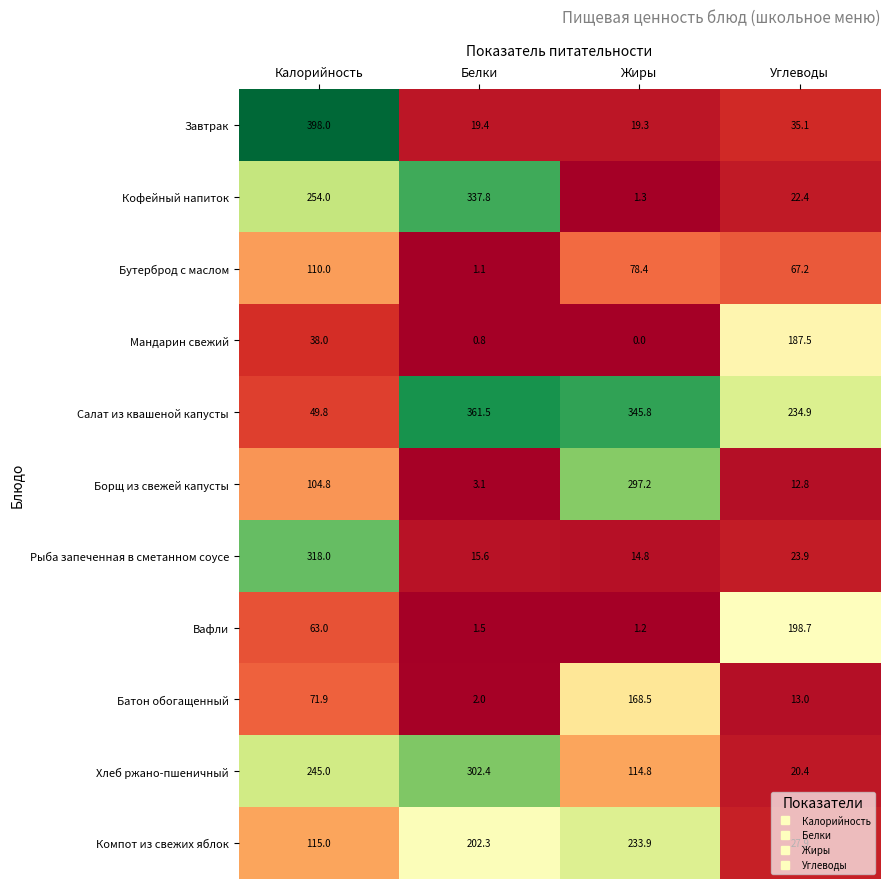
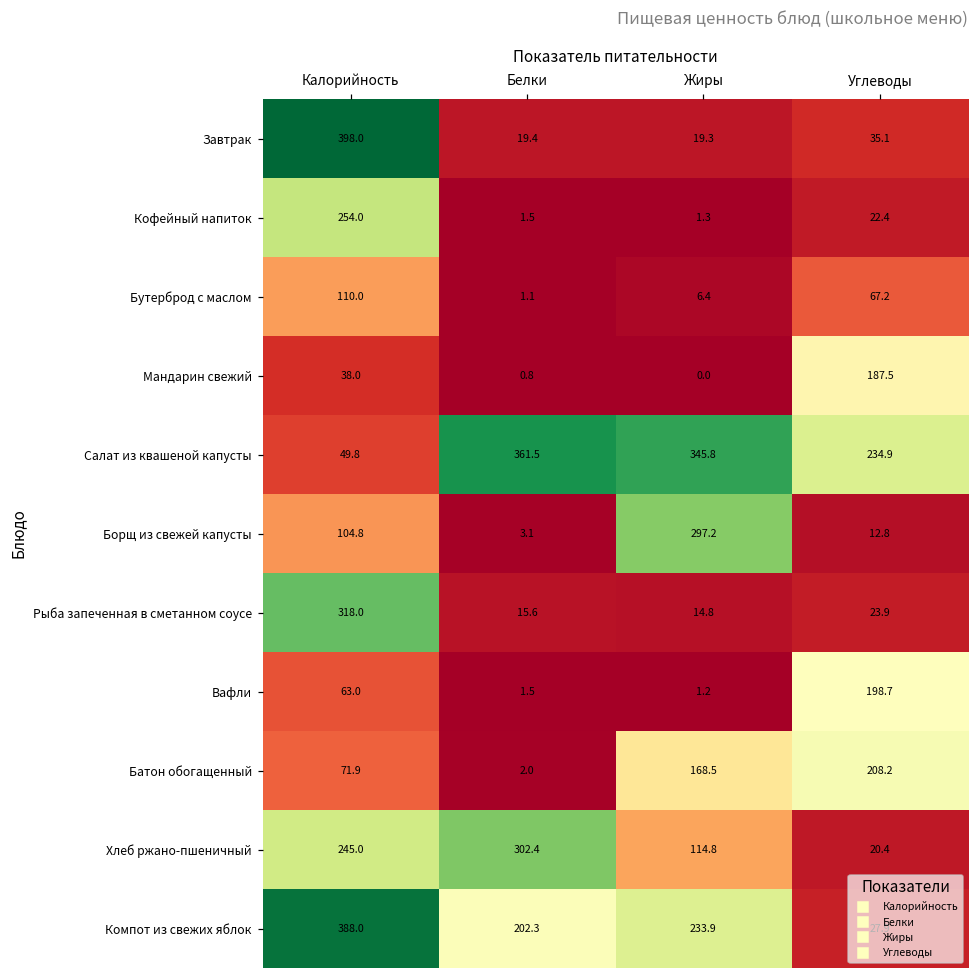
Кофейный напиток, Белки: 337.8 -> 1.5
Бутерброд с маслом, Жиры: 78.4 -> 6.4
Батон обогащенный, Углеводы: 13.0 -> 208.2
Компот из свежих яблок, Калорийность: 115.0 -> 388.0
